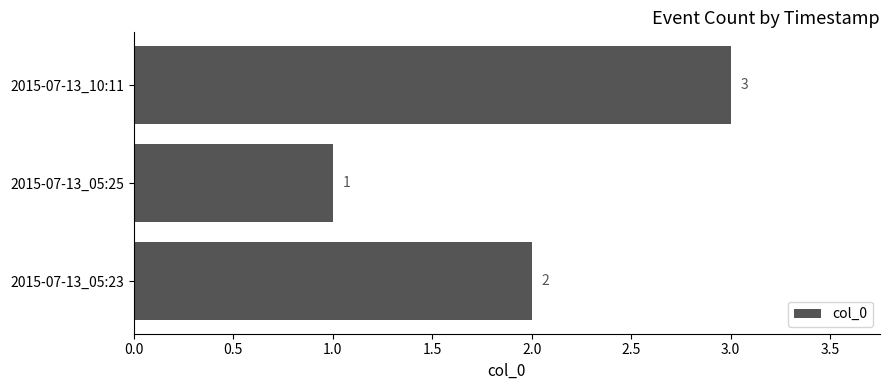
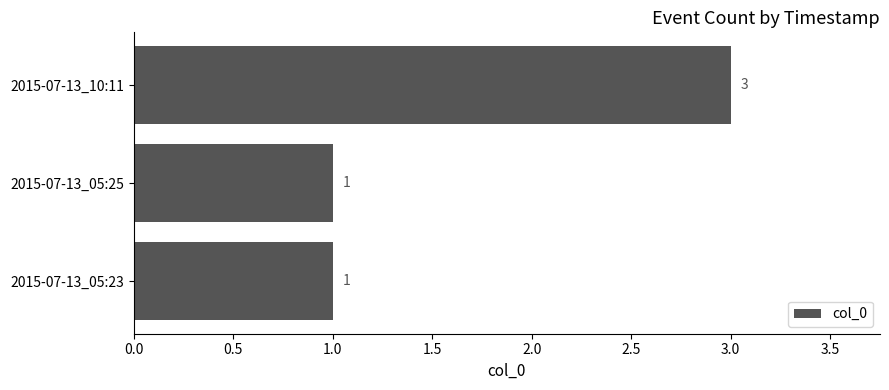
2015-07-13_05:23: 2 -> 1
